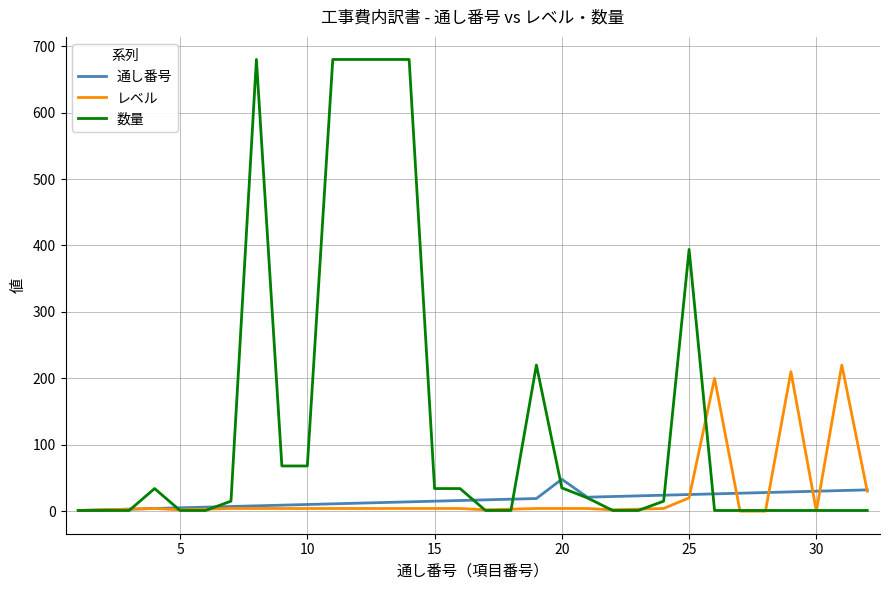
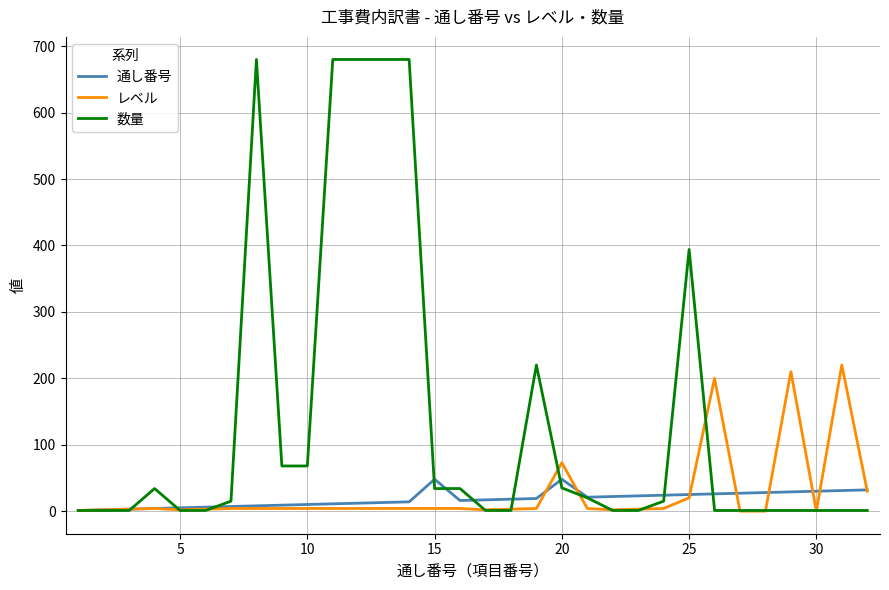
通し番号, 15: 20 -> 50
レベル, 20: 0 -> 70
